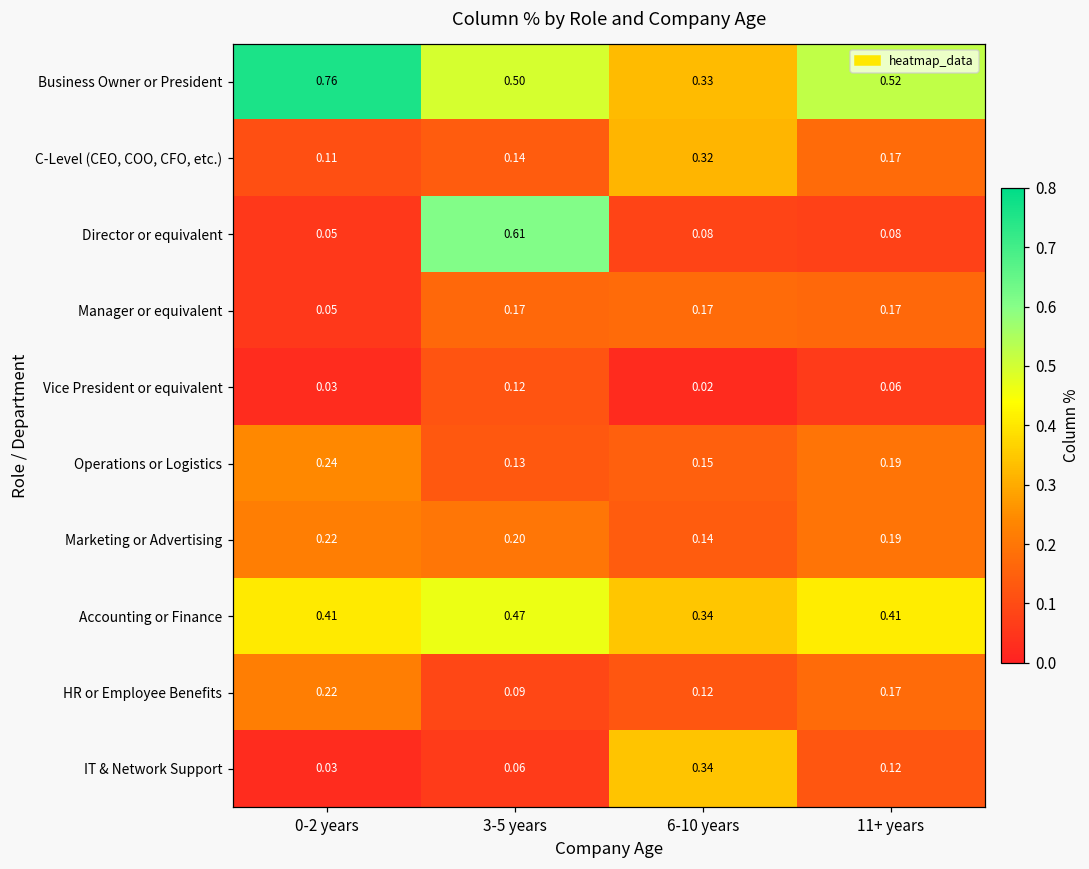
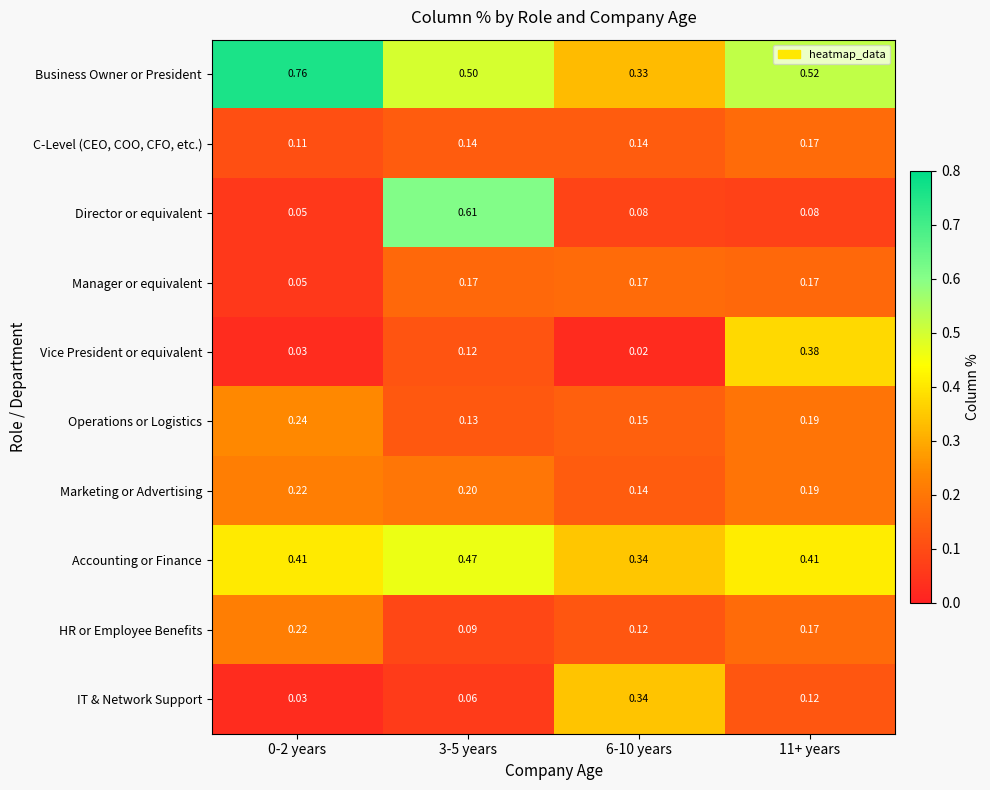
C-Level (CEO, COO, CFO, etc.), 6-10 years: 0.32 -> 0.14
Vice President or equivalent, 11+ years: 0.06 -> 0.38
